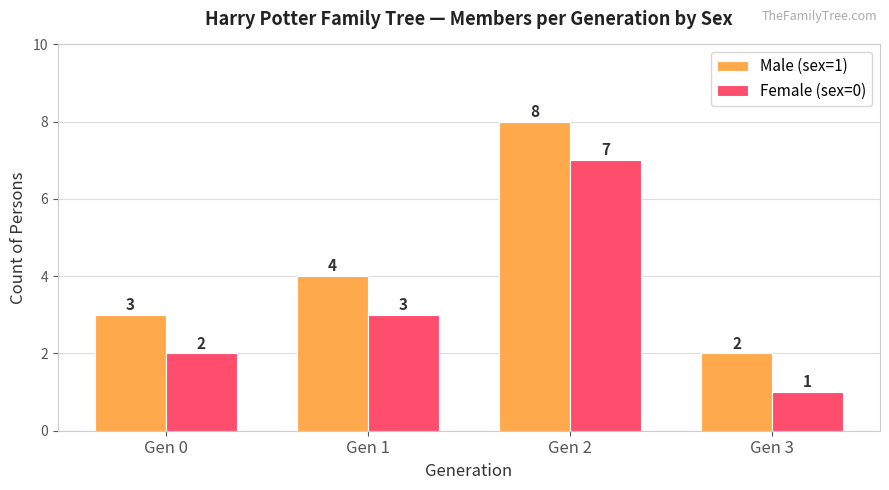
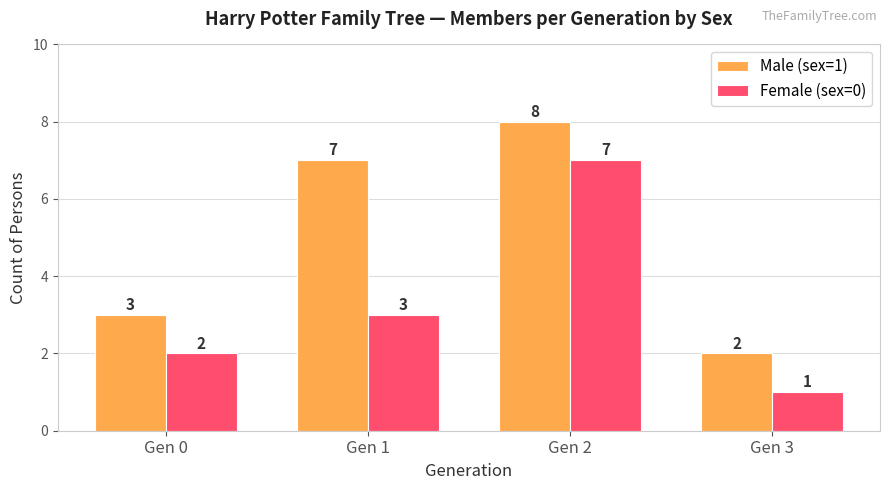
Male (sex=1), Gen 1: 4 -> 7
